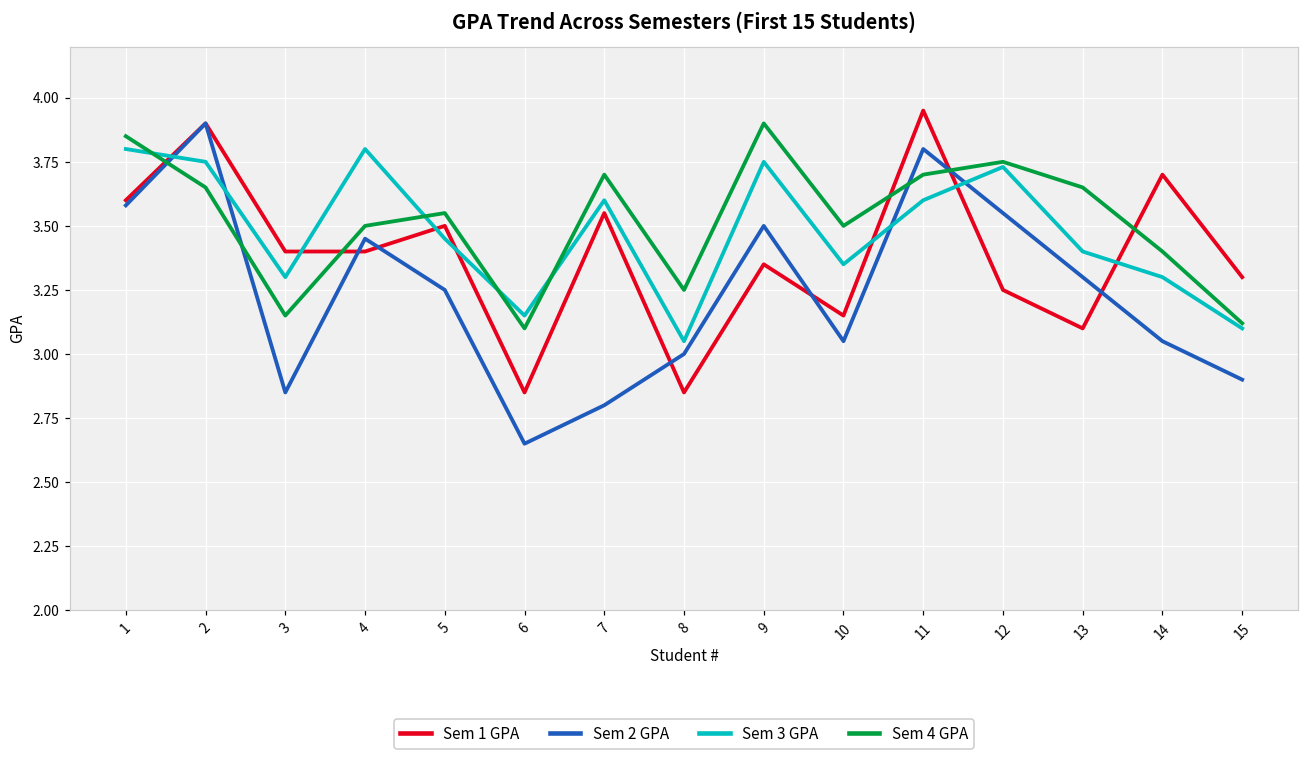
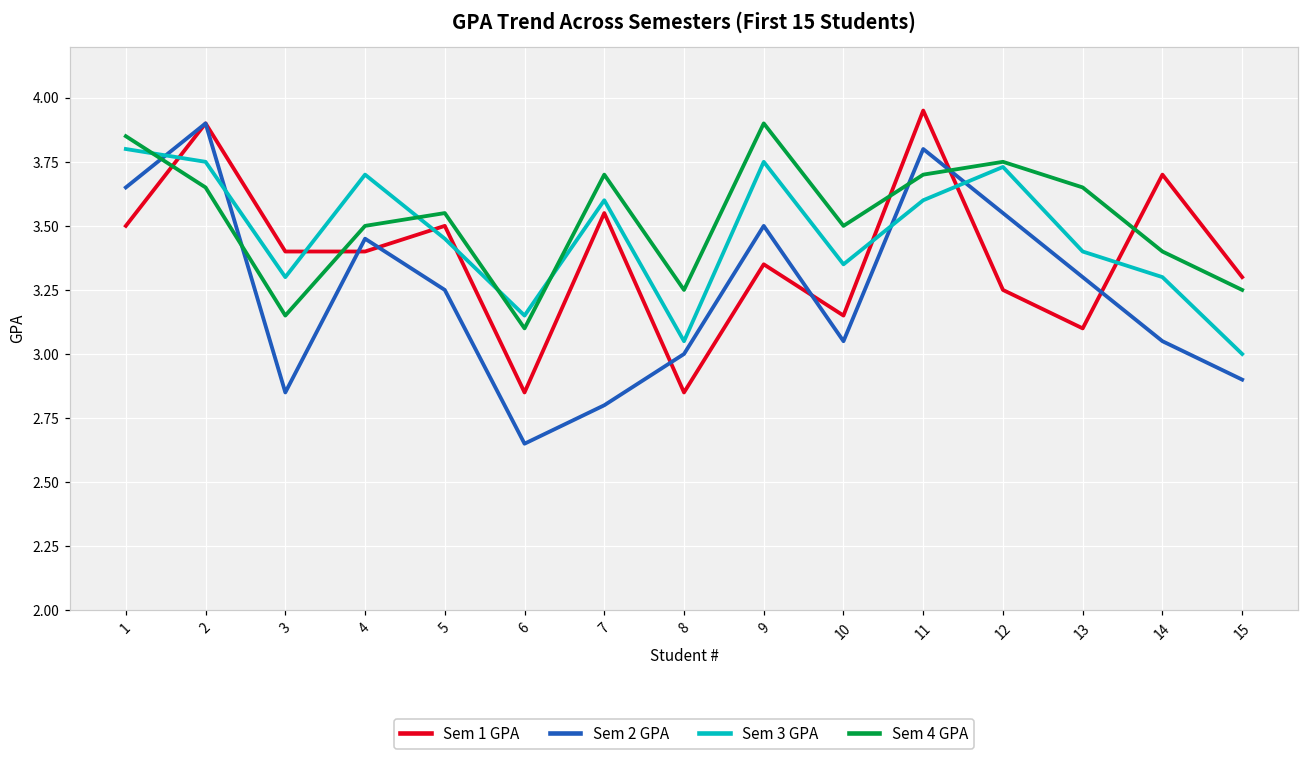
Sem 1 GPA, 1: 3.6 -> 3.5
Sem 2 GPA, 1: 3.58 -> 3.65
Sem 3 GPA, 4: 3.8 -> 3.7
Sem 3 GPA, 15: 3.1 -> 3.0
Sem 4 GPA, 15: 3.12 -> 3.25
